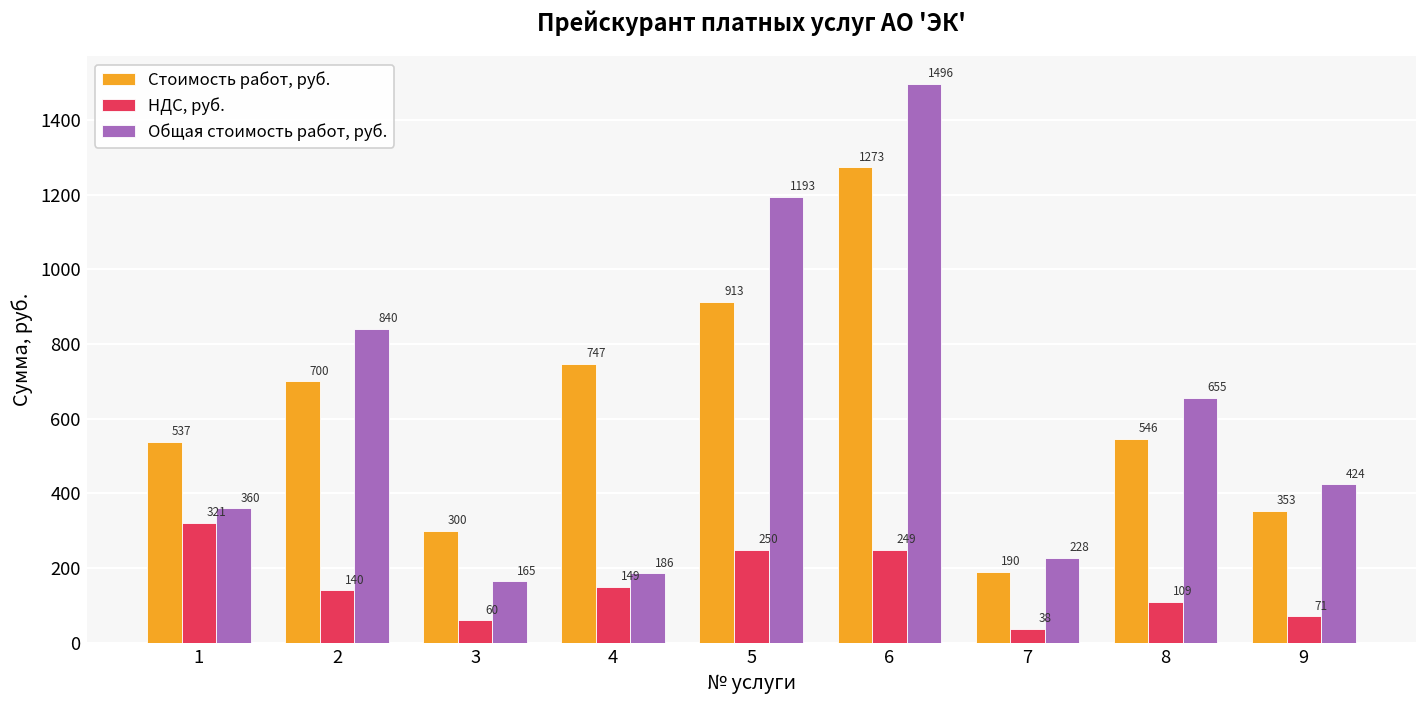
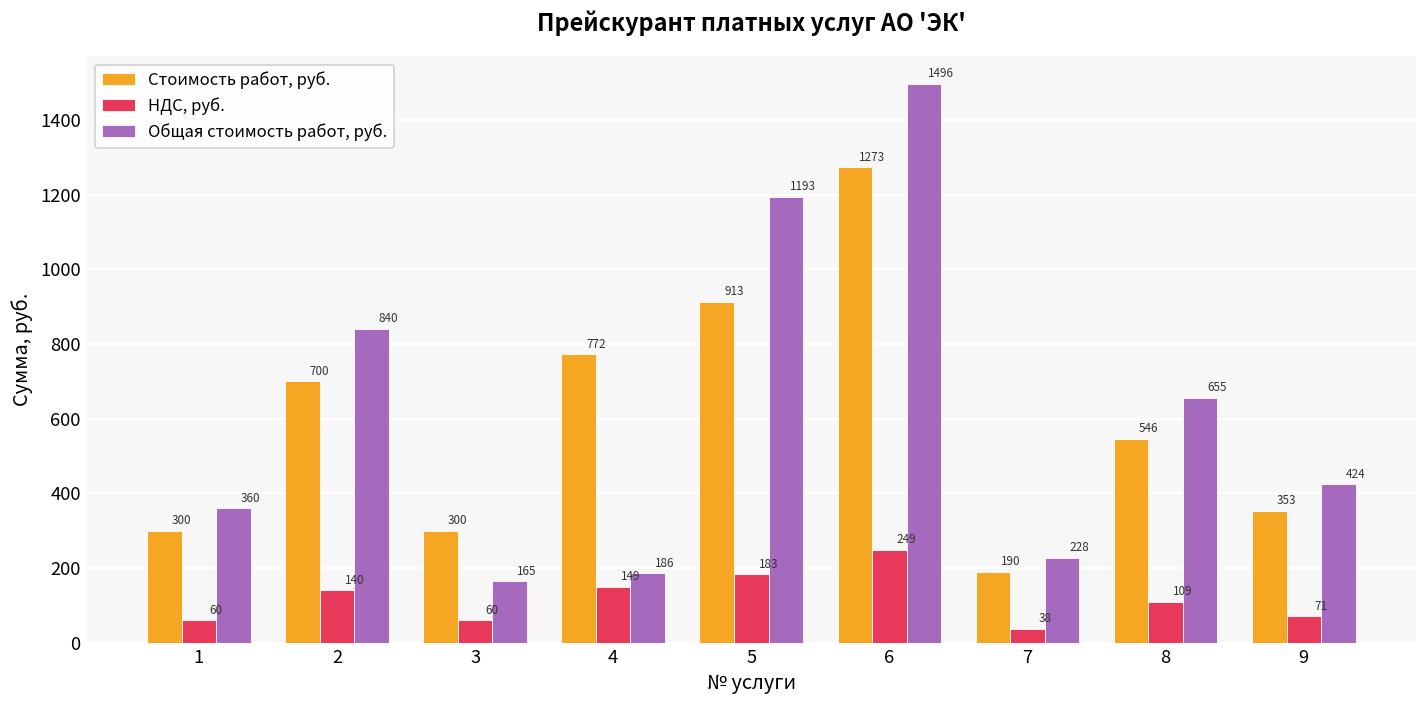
Стоимость работ, руб., 1: 537 -> 300
НДС, руб., 1: 321 -> 60
Стоимость работ, руб., 4: 747 -> 772
НДС, руб., 5: 250 -> 183
